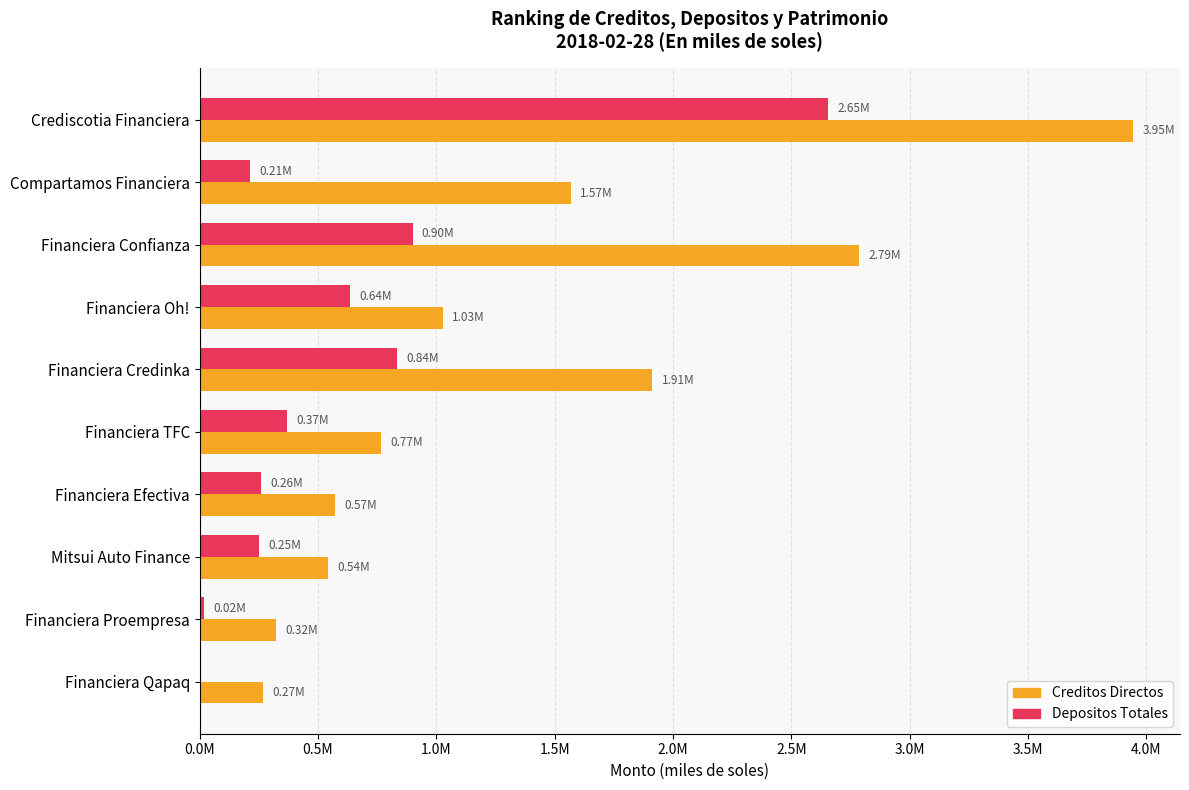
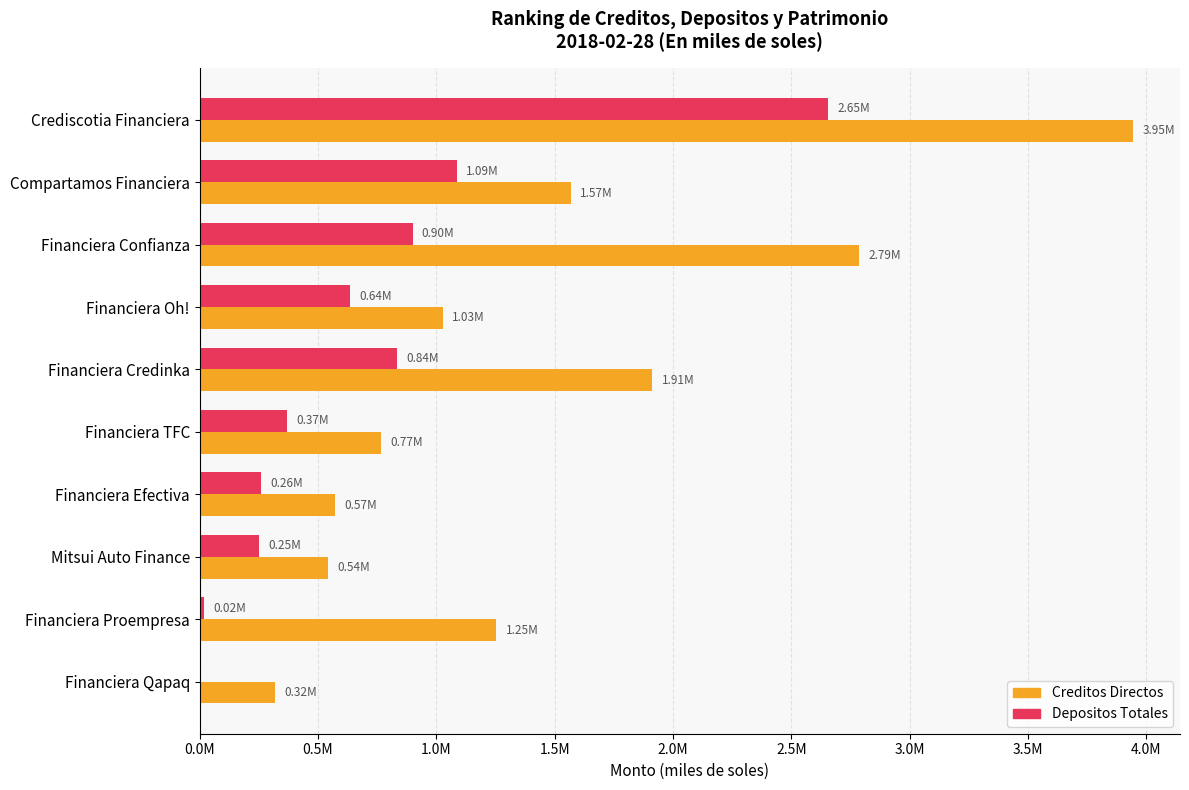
Depositos Totales, Compartamos Financiera: 0.21M -> 1.09M
Creditos Directos, Financiera Proempresa: 0.32M -> 1.25M
Creditos Directos, Financiera Qapaq: 0.27M -> 0.32M
